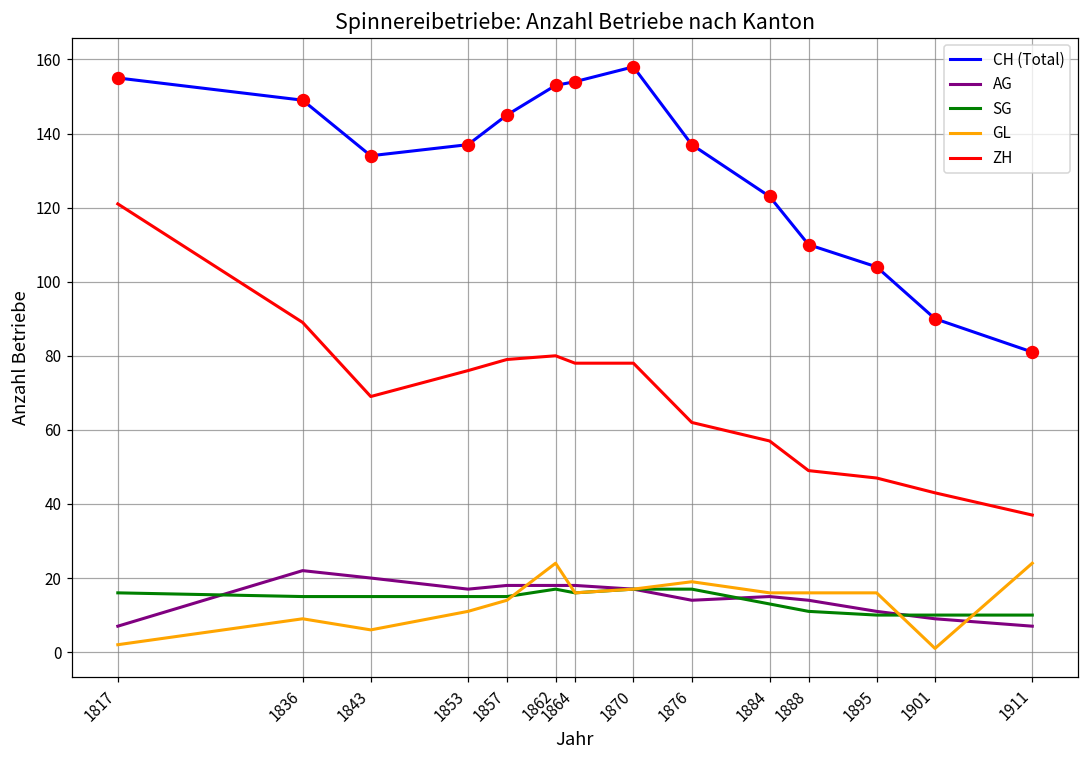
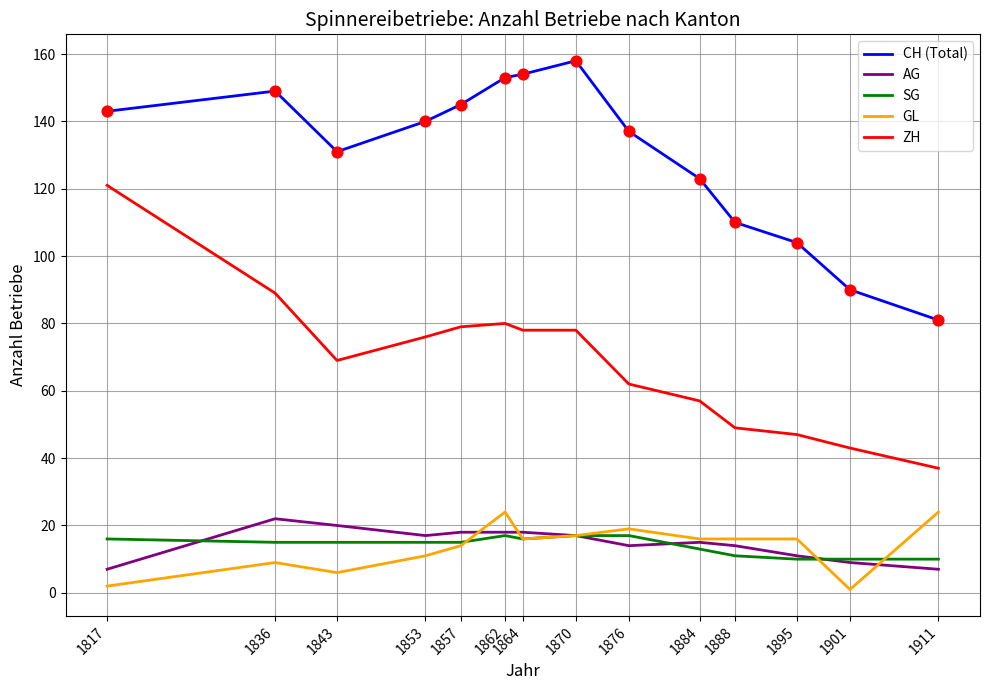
CH (Total), 1817: 155 -> 143
CH (Total), 1843: 134 -> 131
CH (Total), 1853: 137 -> 140
